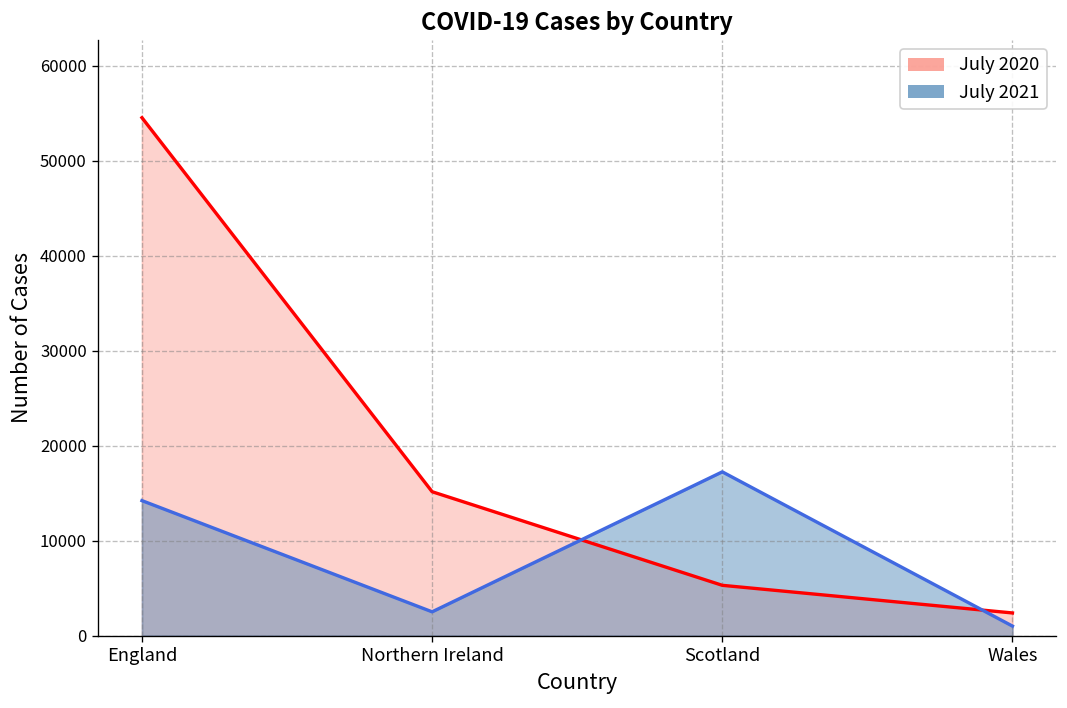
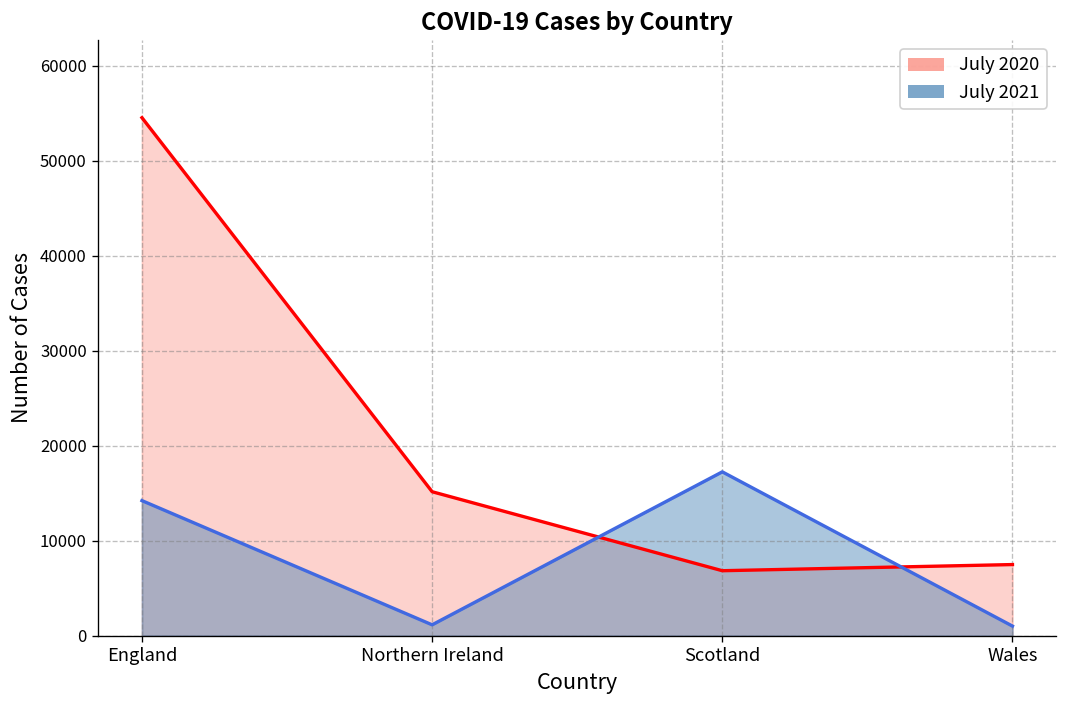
July 2021, Northern Ireland: 3000 -> 1000
July 2020, Scotland: 5000 -> 7000
July 2020, Wales: 2000 -> 7000
